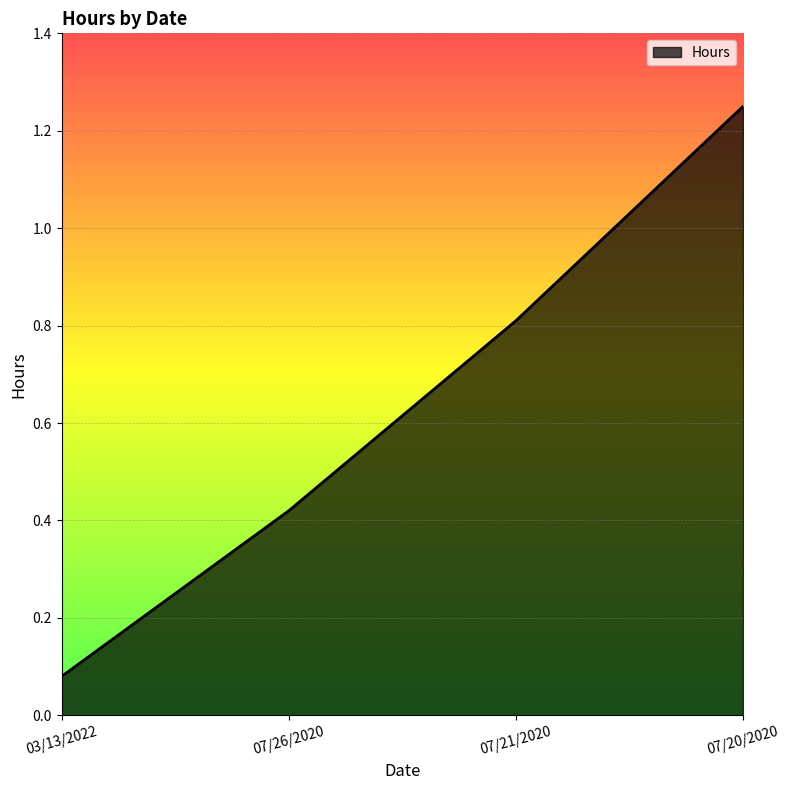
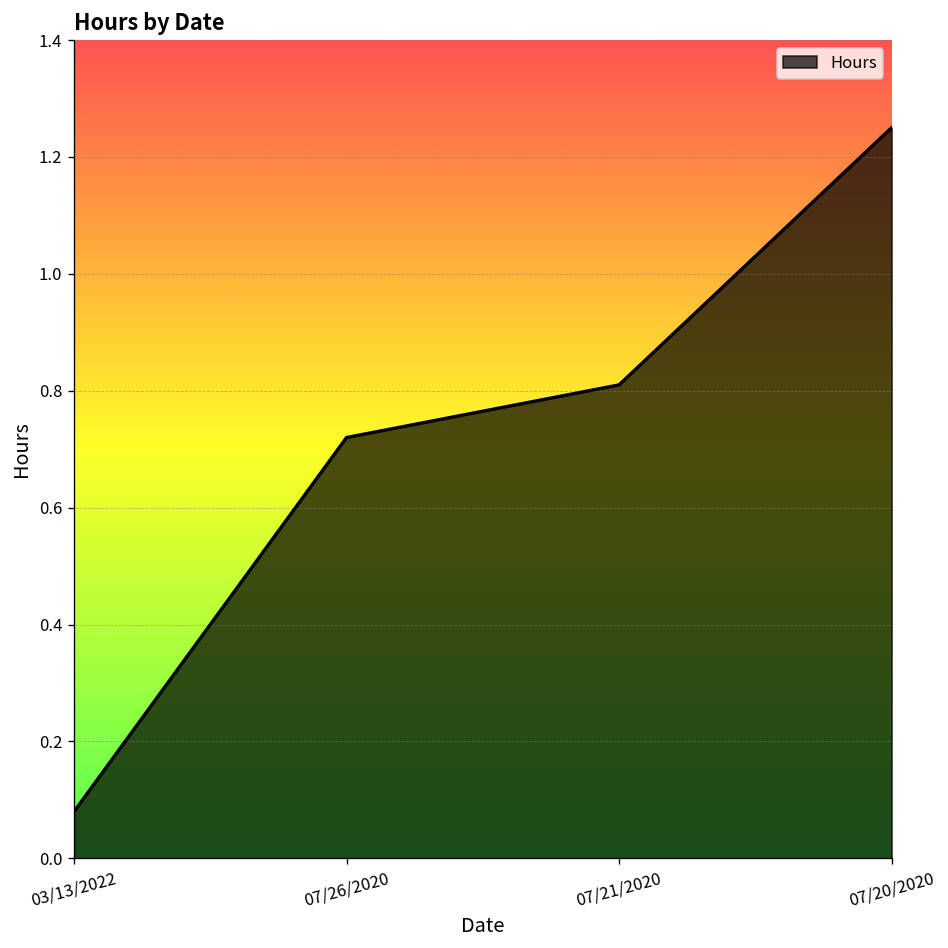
07/26/2020: 0.42 -> 0.72
